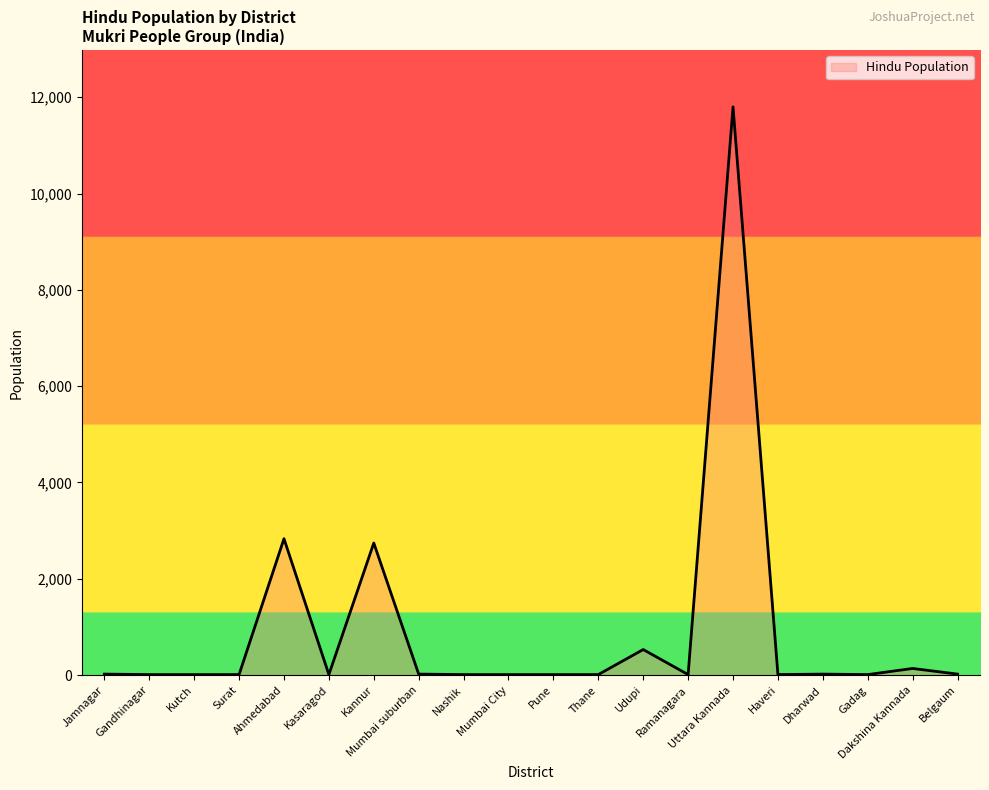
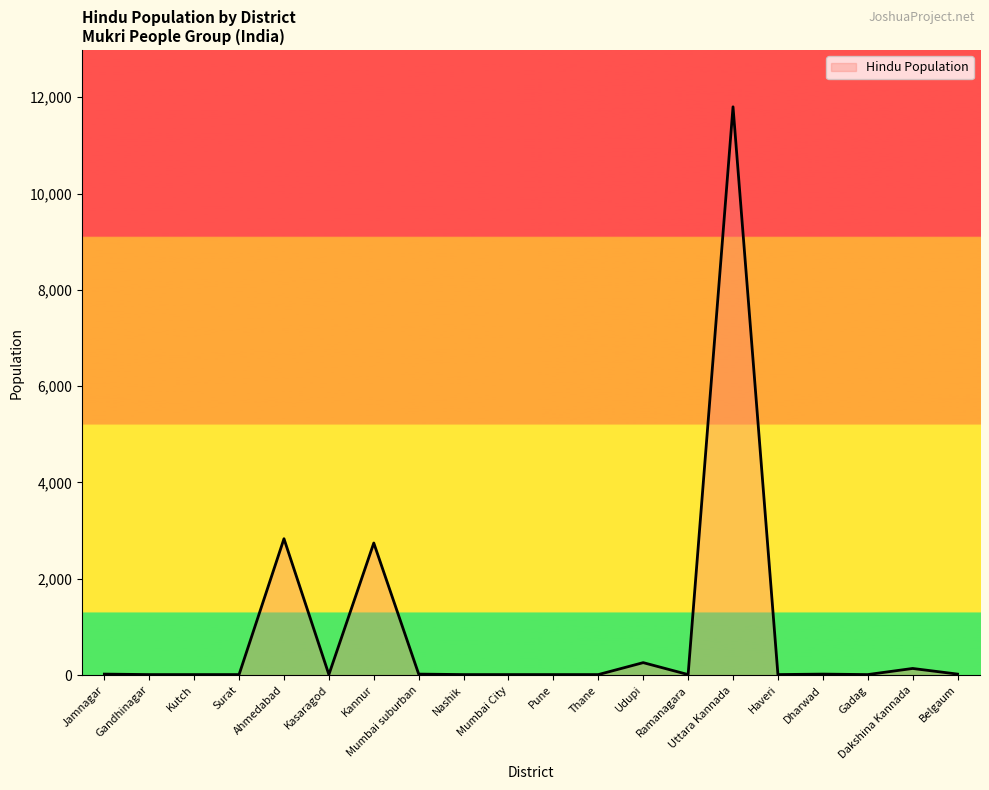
Udupi: 500 -> 300
